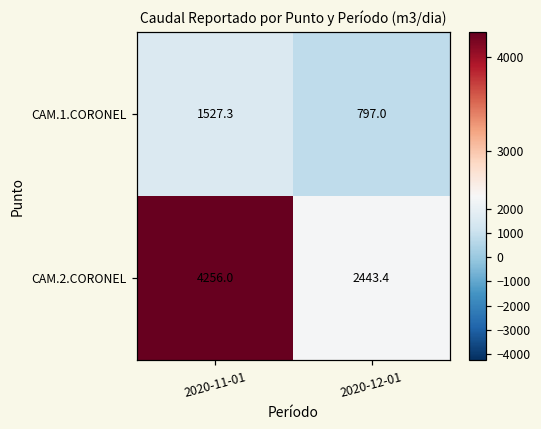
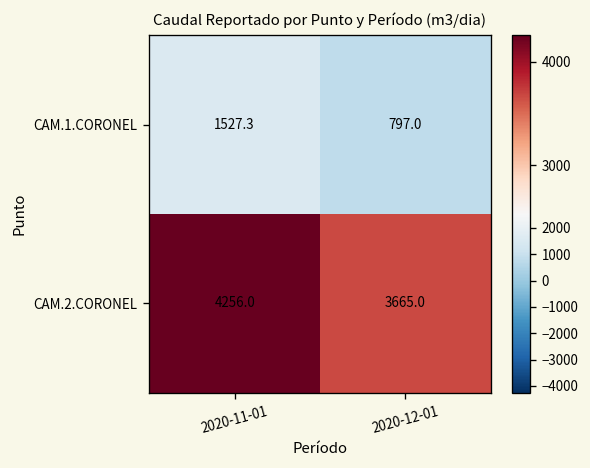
CAM.2.CORONEL, 2020-12-01: 2443.4 -> 3665.0
